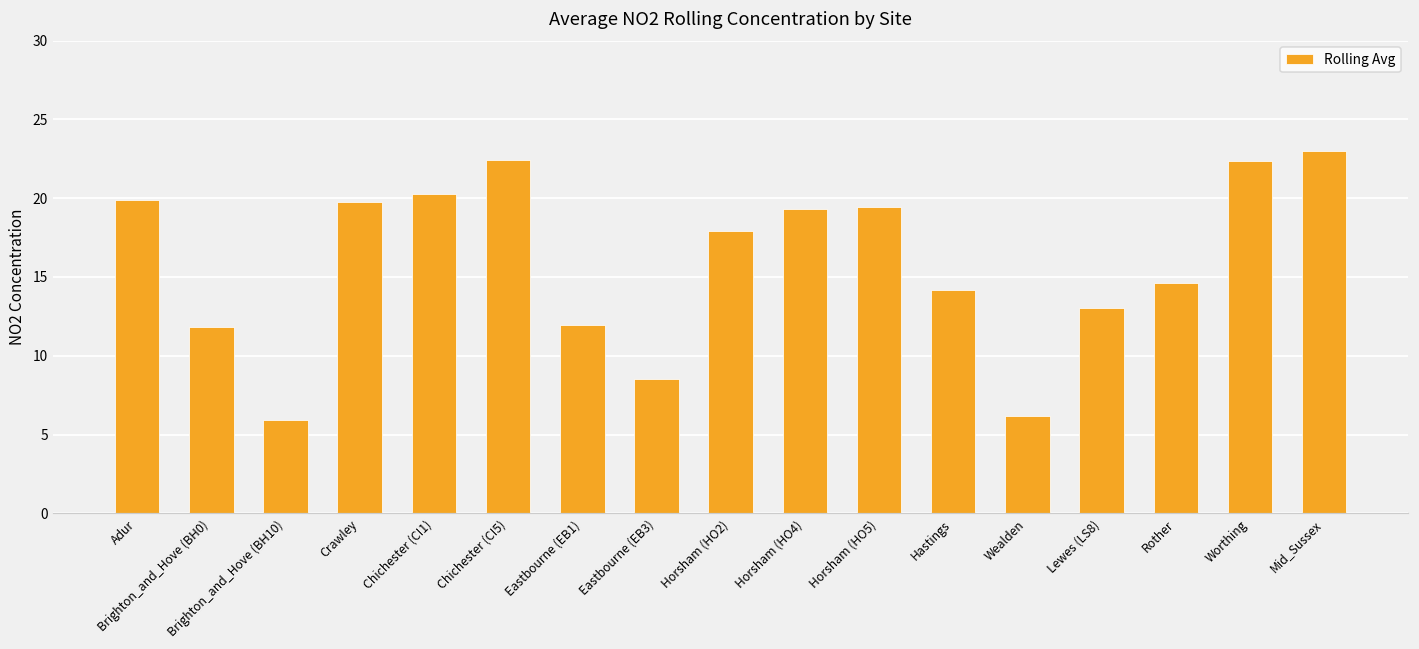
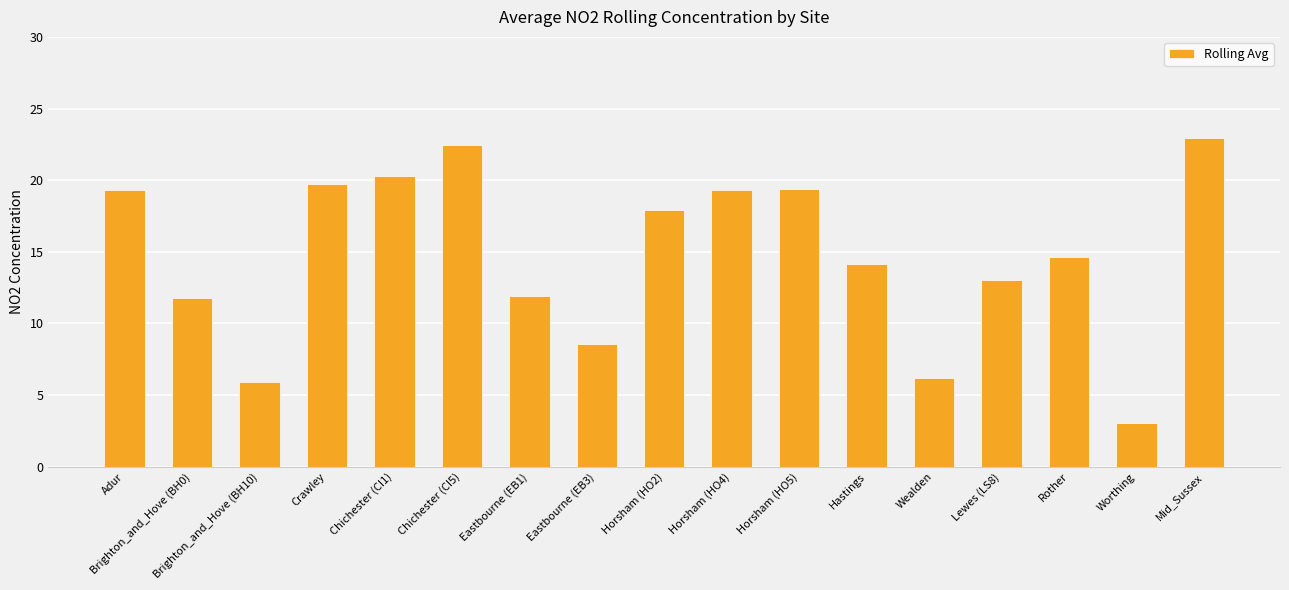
Adur: 19.9 -> 19.3
Worthing: 22.4 -> 3.1
